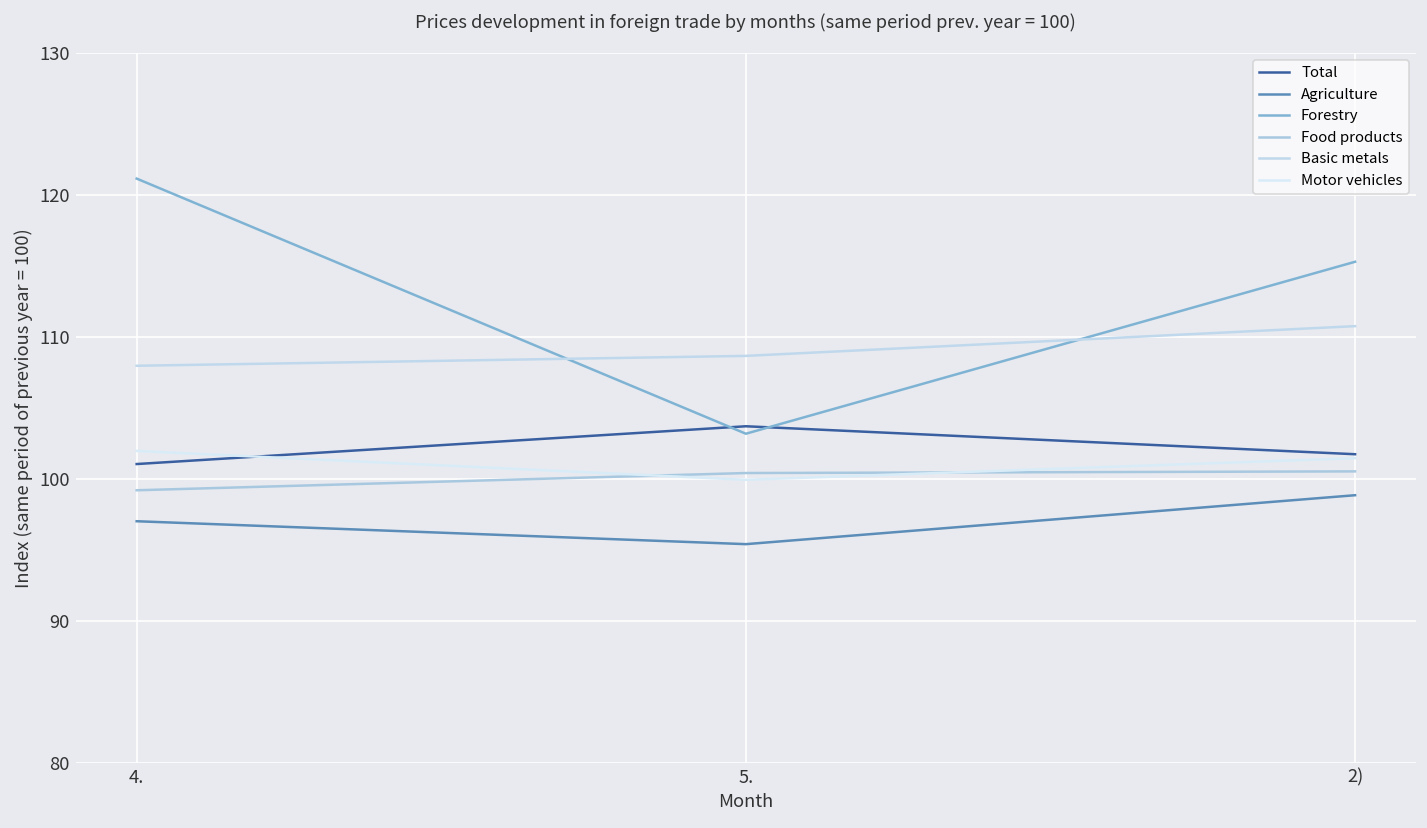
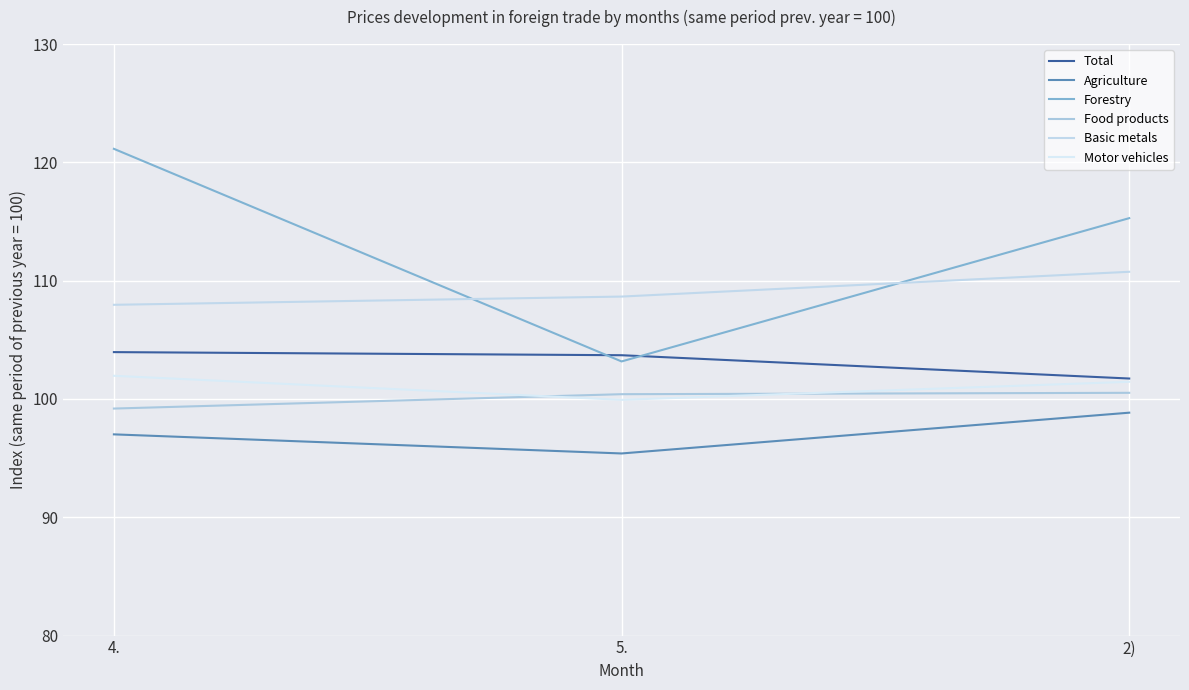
Total, 4.: 101.0 -> 104.0
